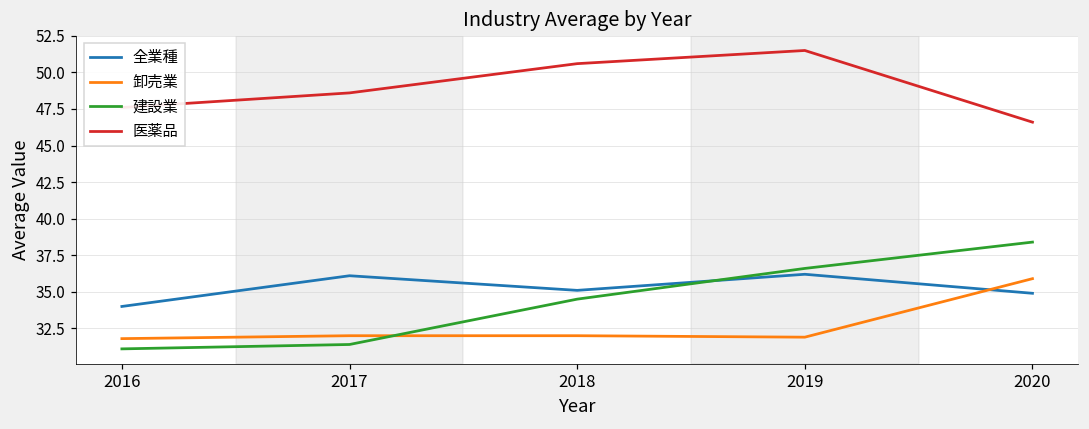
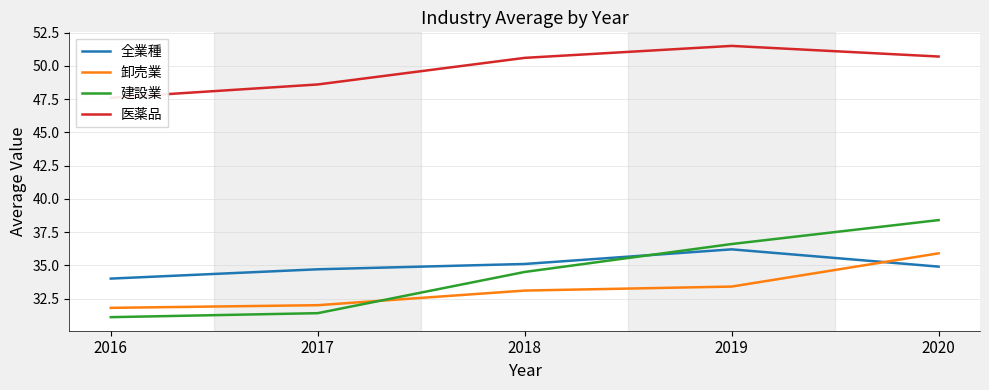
全業種, 2017: 36.1 -> 34.7
卸売業, 2018: 32.0 -> 33.1
卸売業, 2019: 31.9 -> 33.4
医薬品, 2020: 46.6 -> 50.7
